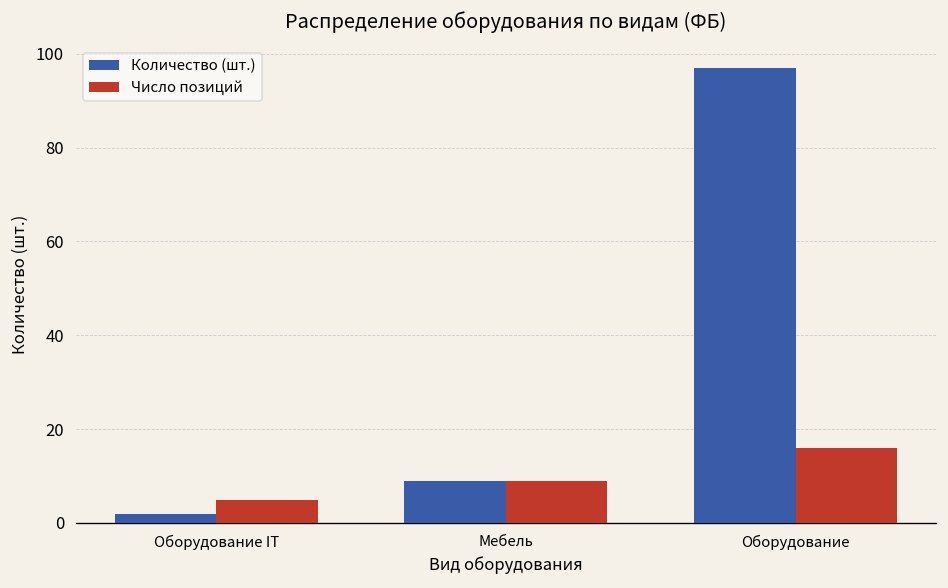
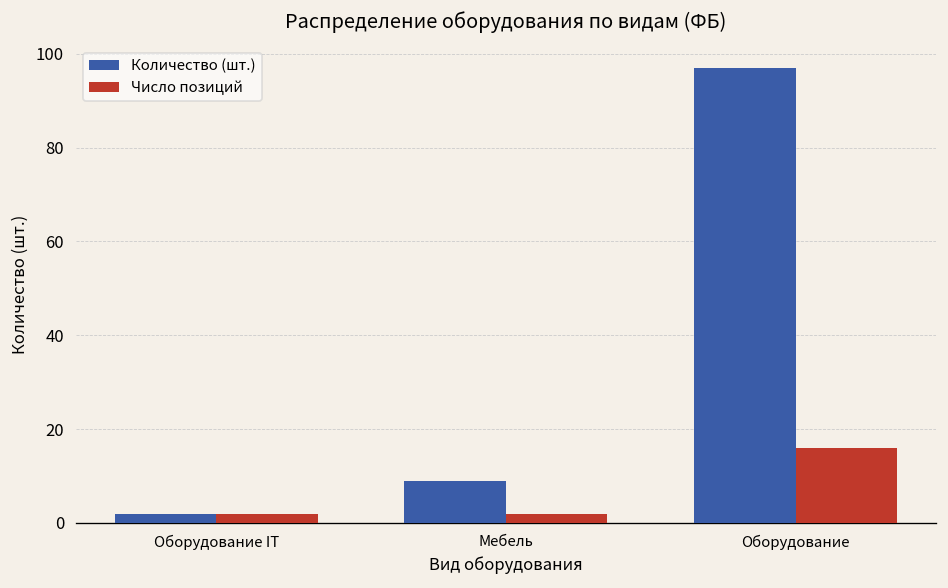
Число позиций, Оборудование IT: 5 -> 2
Число позиций, Мебель: 9 -> 2
